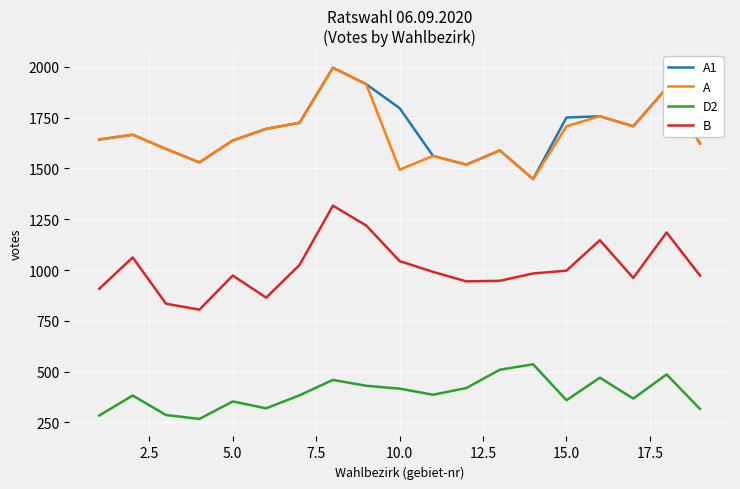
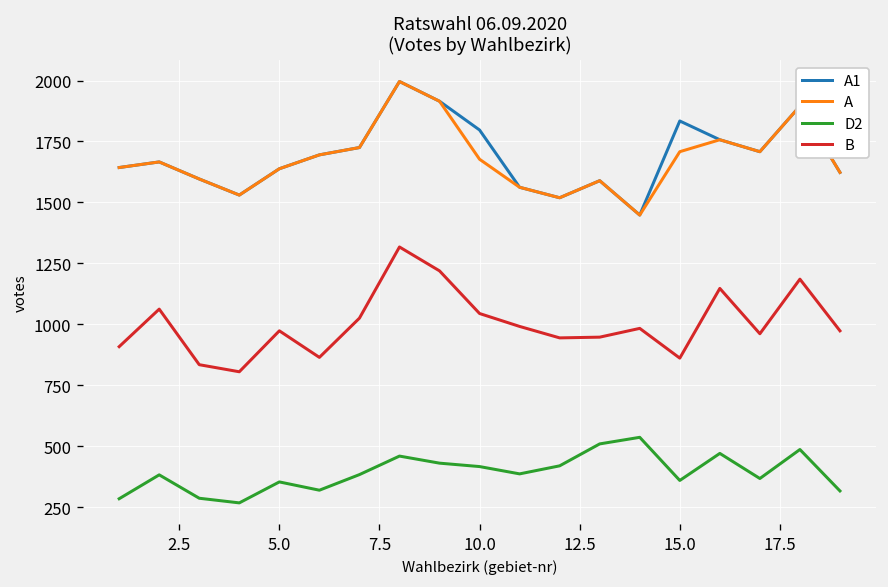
A, 10.0: 1490 -> 1680
A1, 15.0: 1750 -> 1830
B, 15.0: 1000 -> 860
